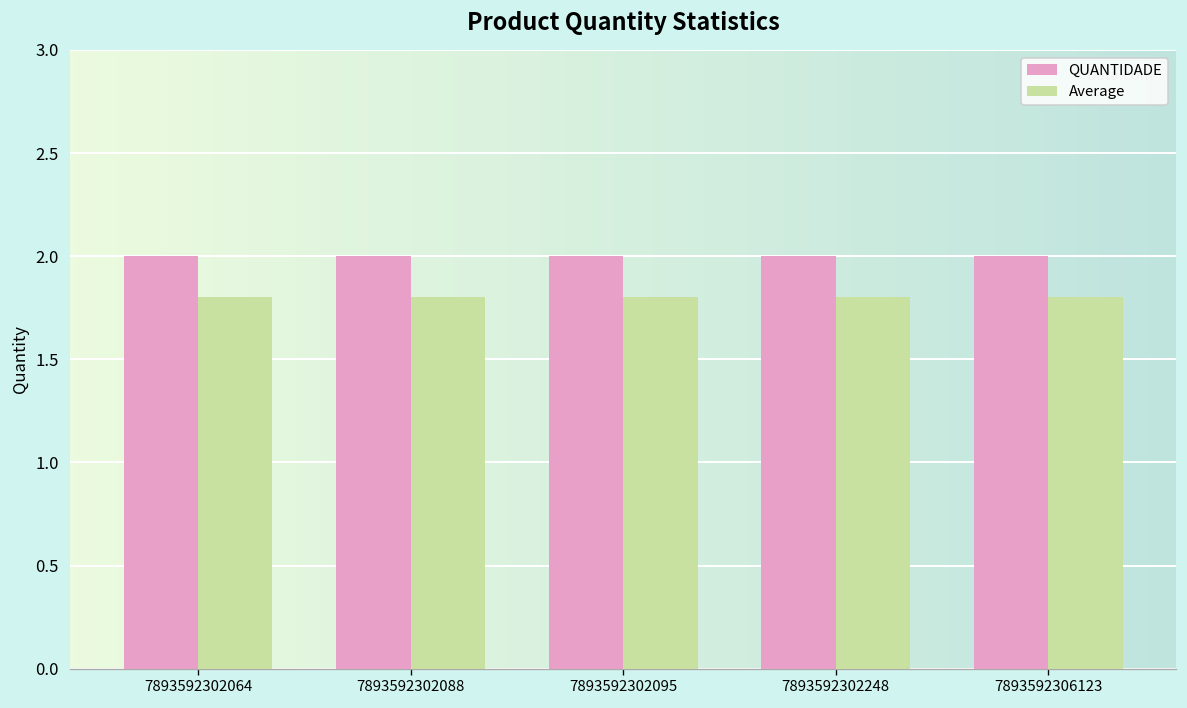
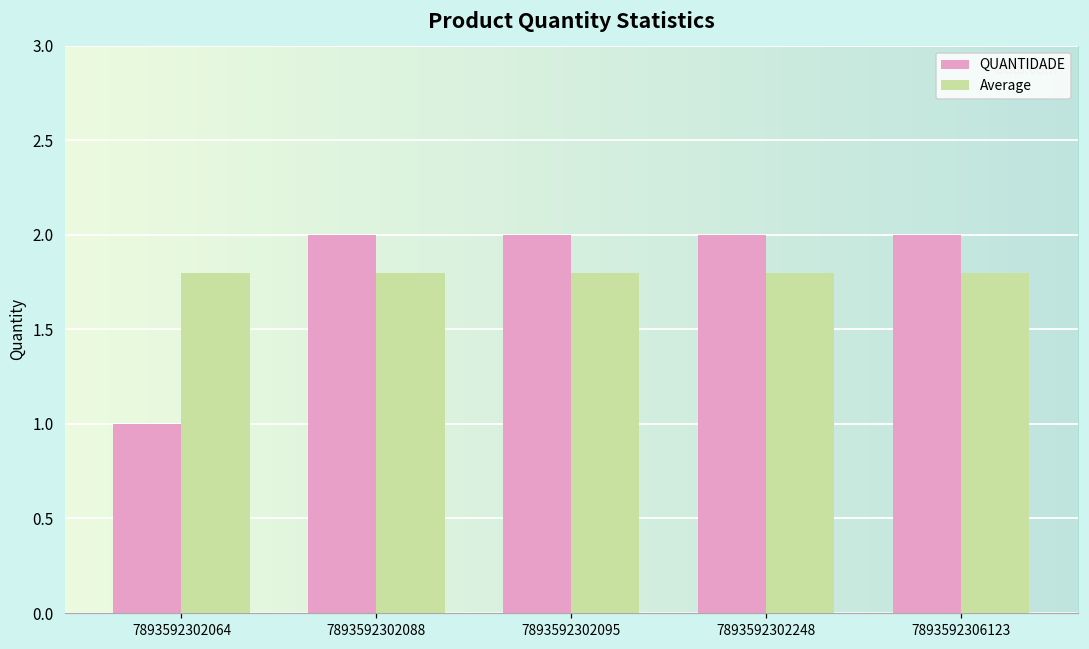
QUANTIDADE, 7893592302064: 2 -> 1
